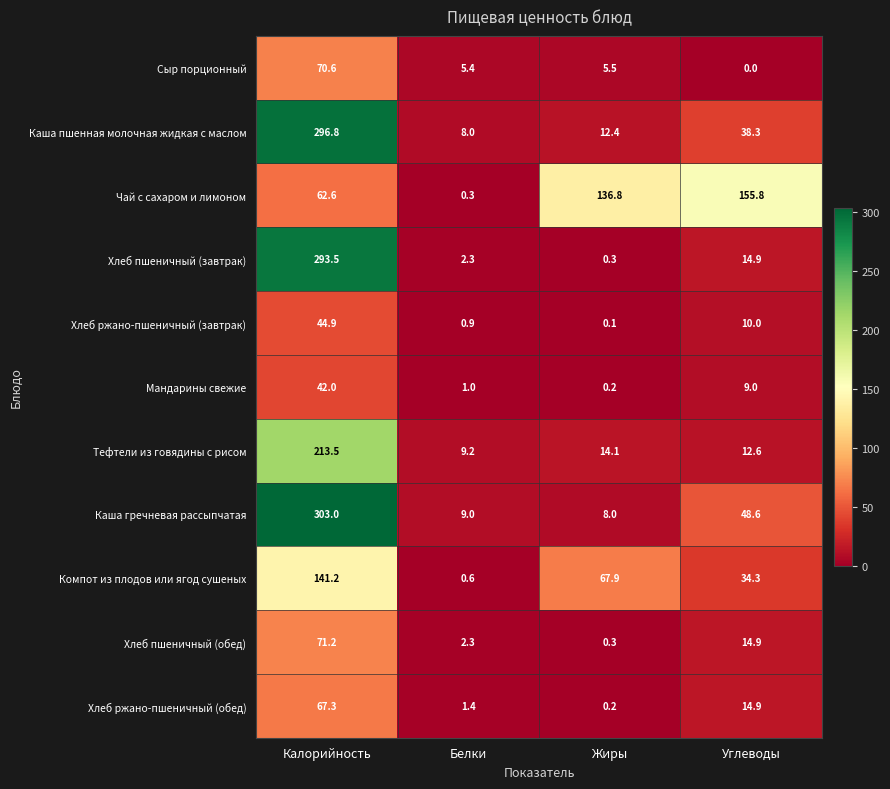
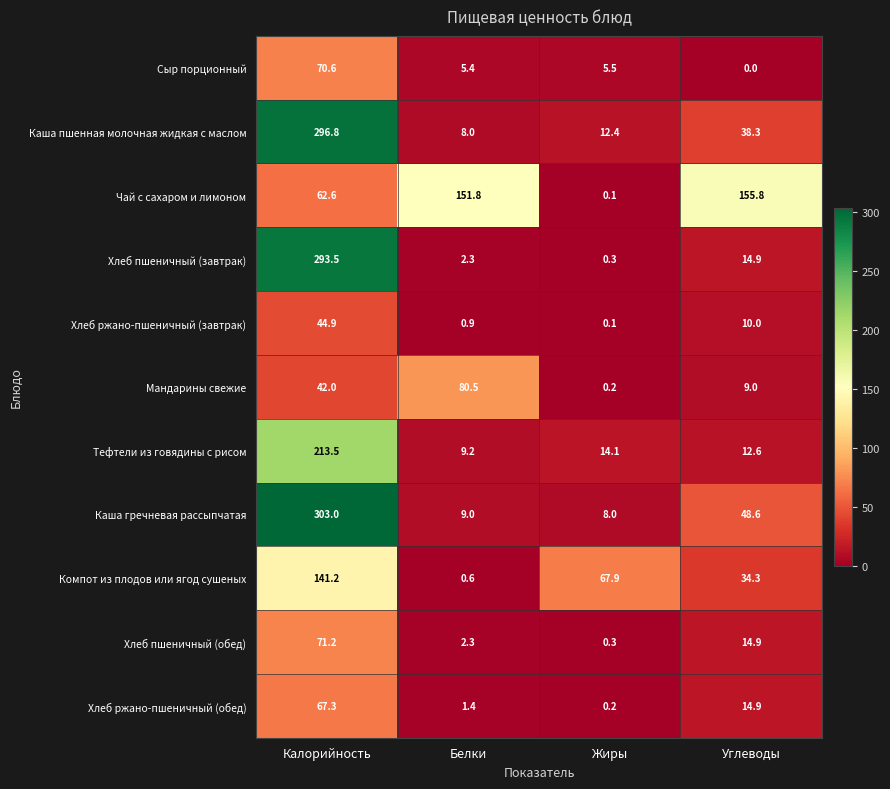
Чай с сахаром и лимоном, Белки: 0.3 -> 151.8
Чай с сахаром и лимоном, Жиры: 136.8 -> 0.1
Мандарины свежие, Белки: 1.0 -> 80.5
